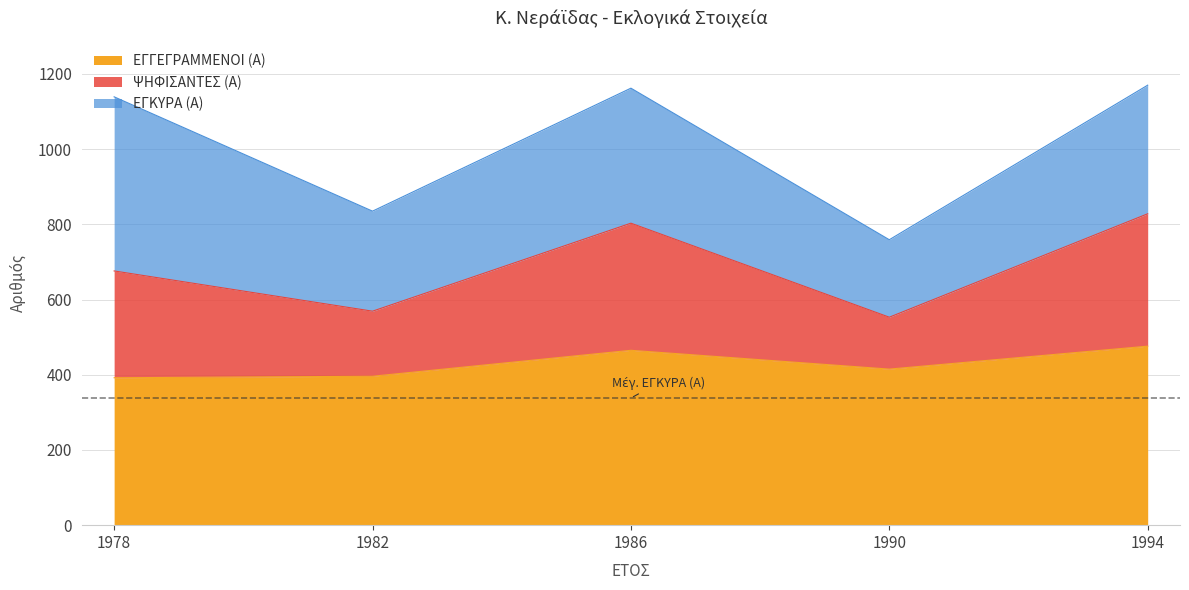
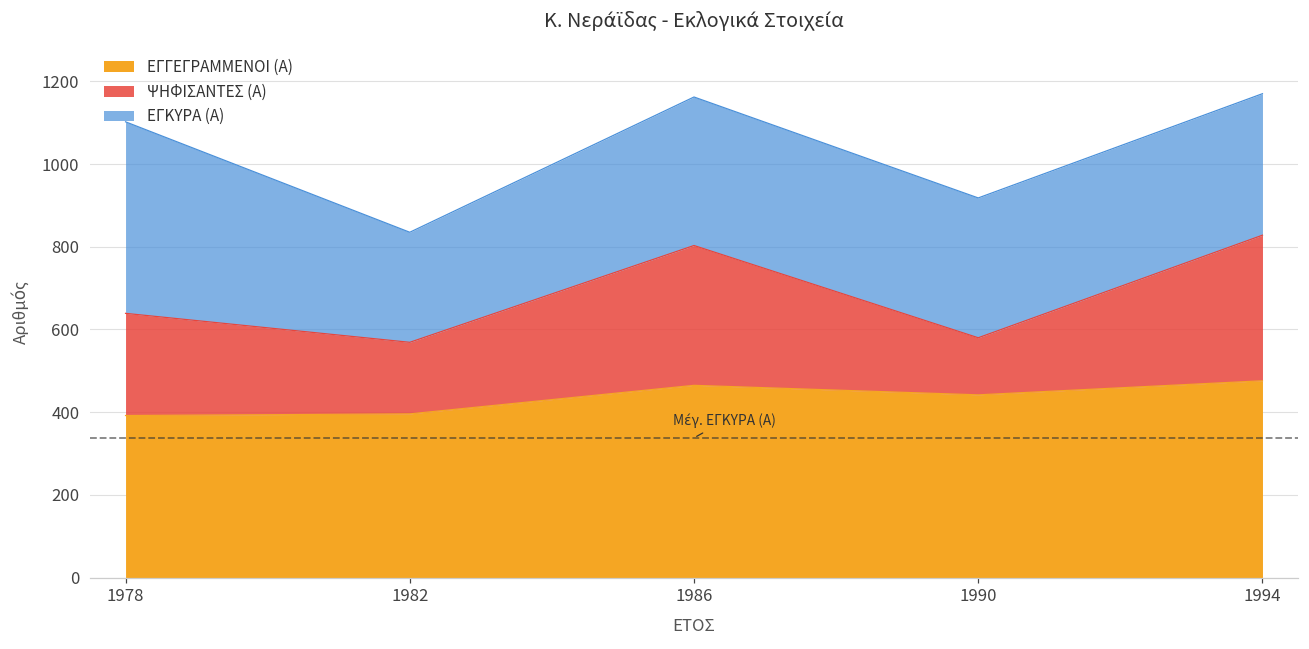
ΨΗΦΙΣΑΝΤΕΣ (Α), 1978: 280 -> 250
ΕΓΓΕΓΡΑΜΜΕΝΟΙ (Α), 1990: 420 -> 440
ΕΓΚΥΡΑ (Α), 1990: 210 -> 340
